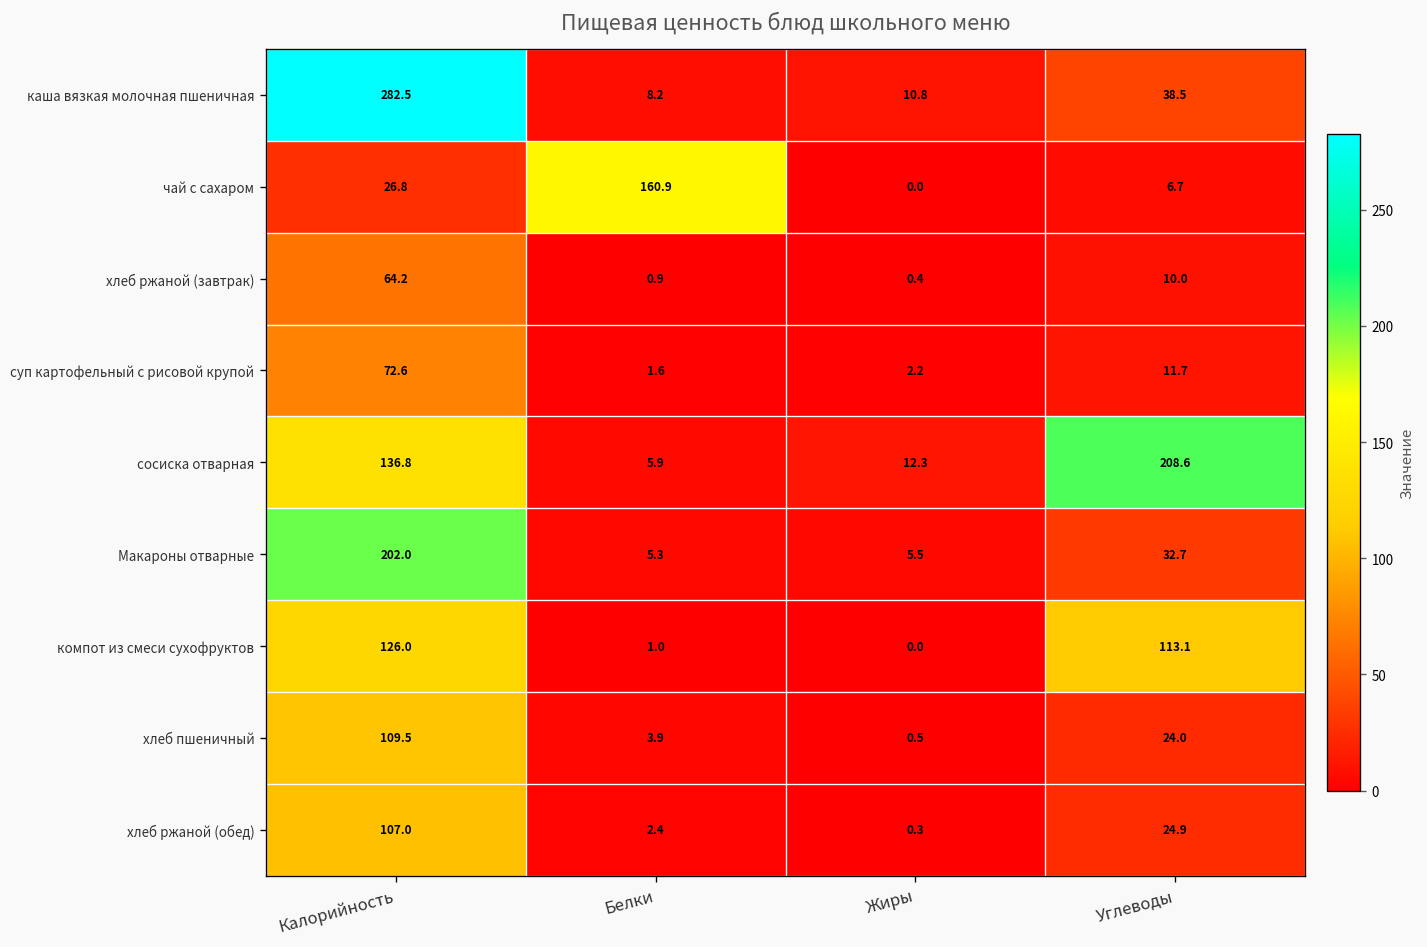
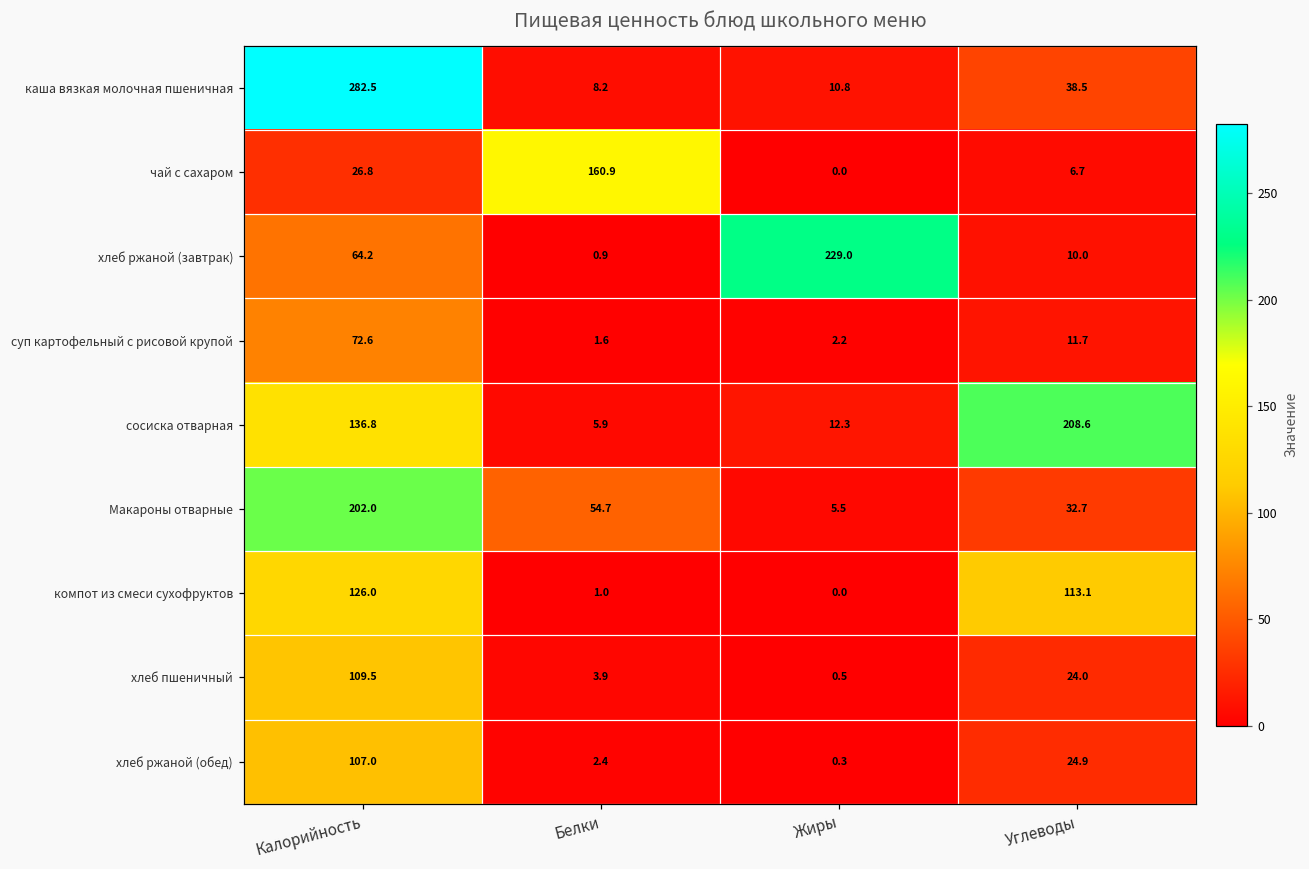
хлеб ржаной (завтрак), Жиры: 0.4 -> 229.0
Макароны отварные, Белки: 5.3 -> 54.7
